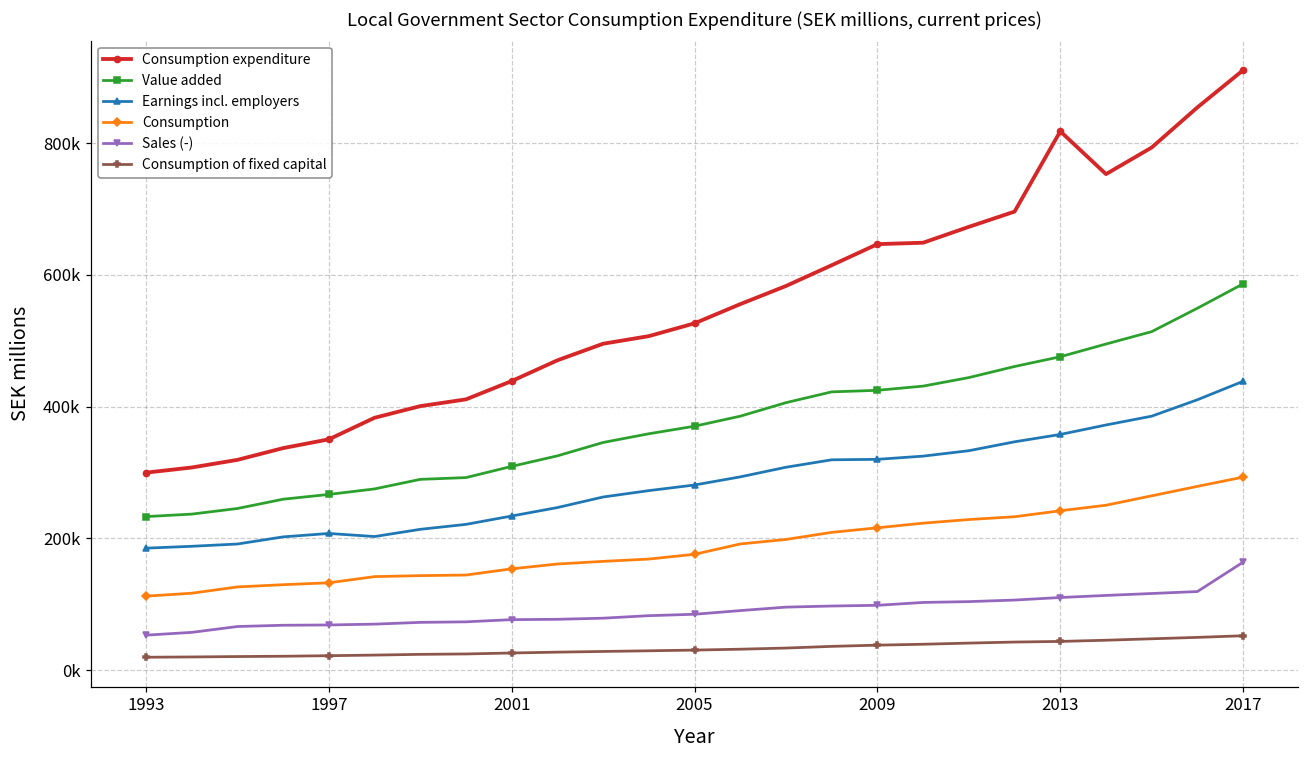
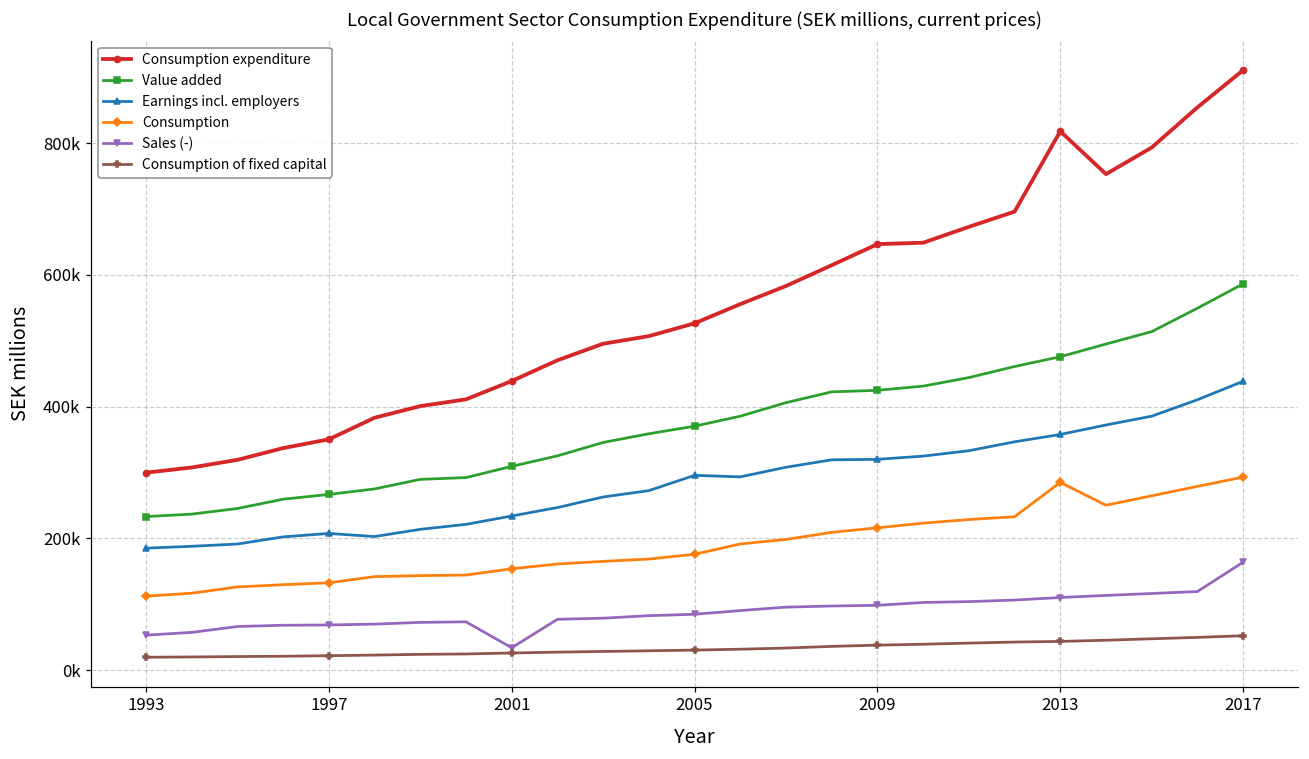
Sales (-), 2001: 80000 -> 30000
Earnings incl. employers, 2005: 280000 -> 300000
Consumption, 2013: 240000 -> 280000
